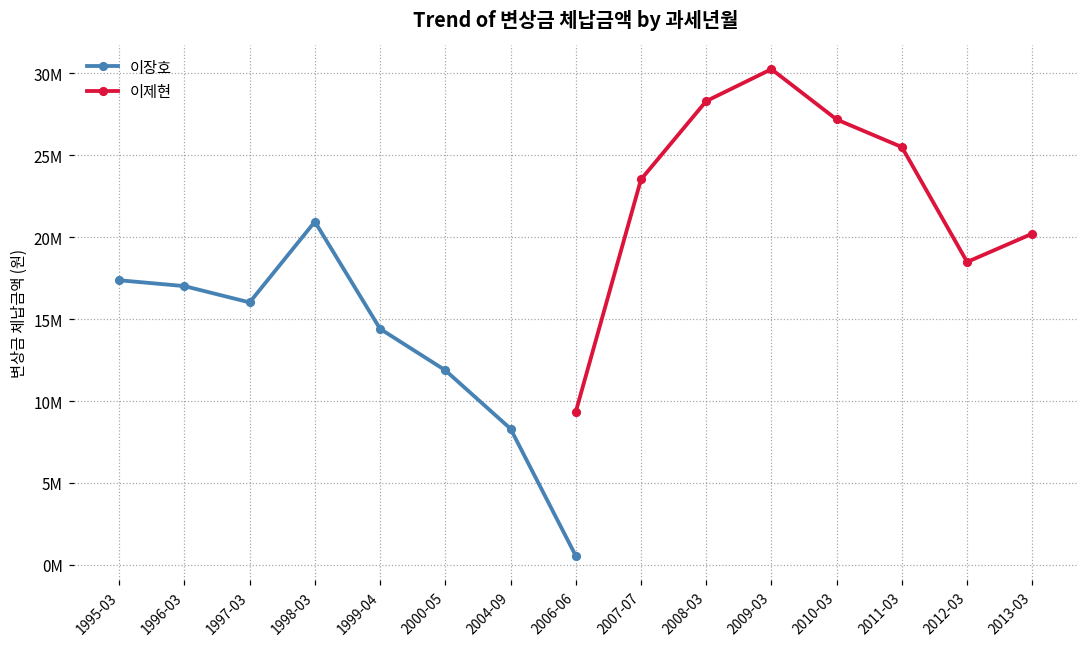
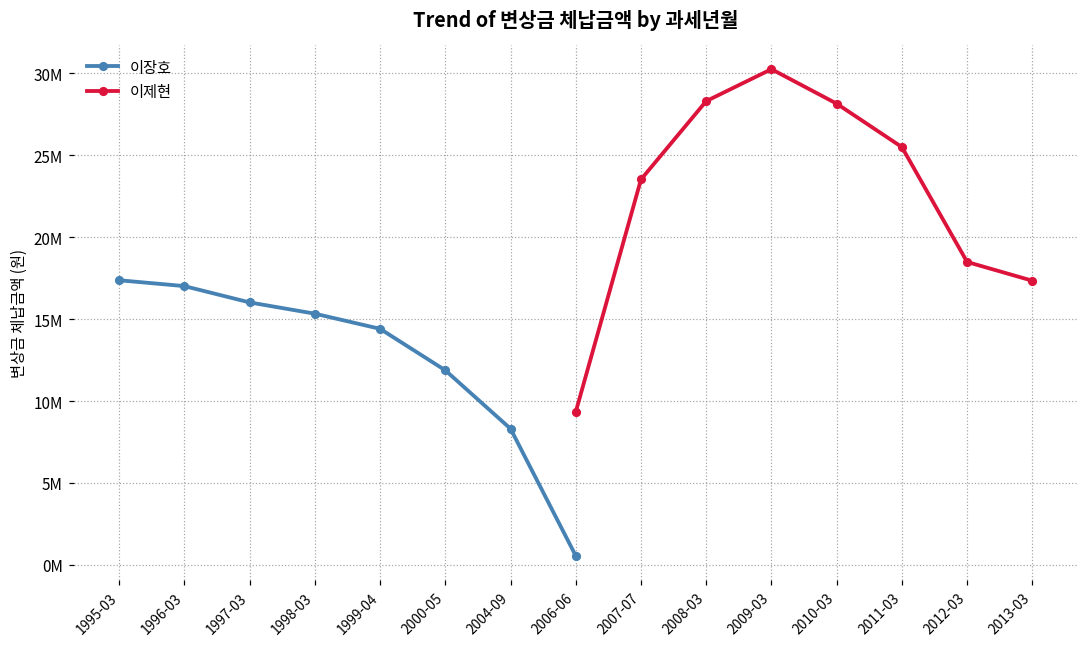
이장호, 1998-03: 20900000 -> 15300000
이제현, 2010-03: 27200000 -> 28200000
이제현, 2013-03: 20200000 -> 17300000
